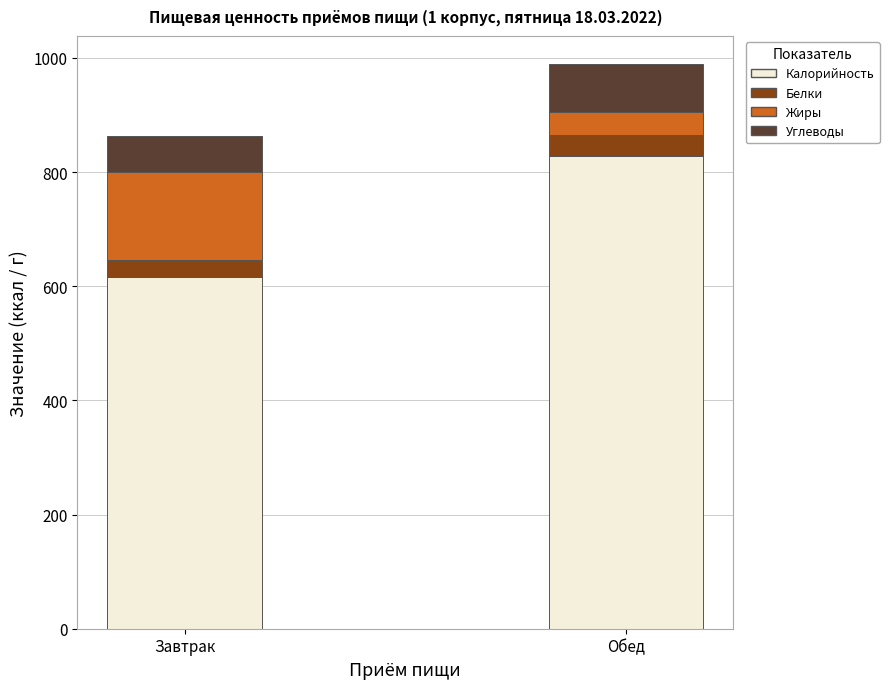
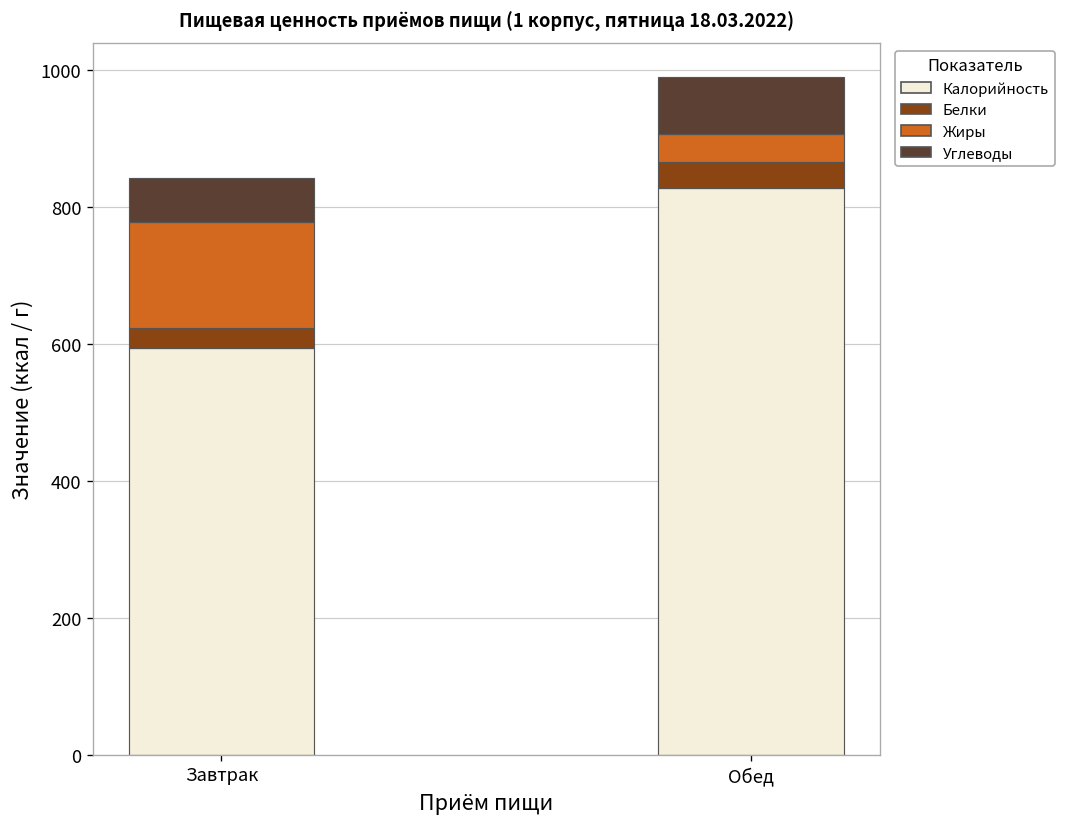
Калорийность, Завтрак: 620 -> 590
